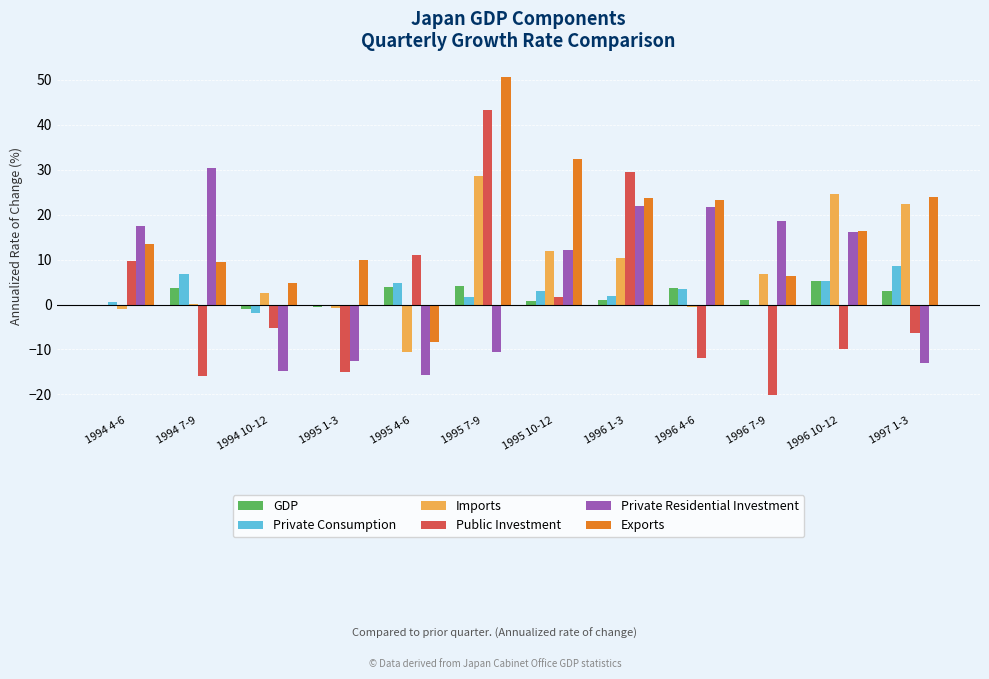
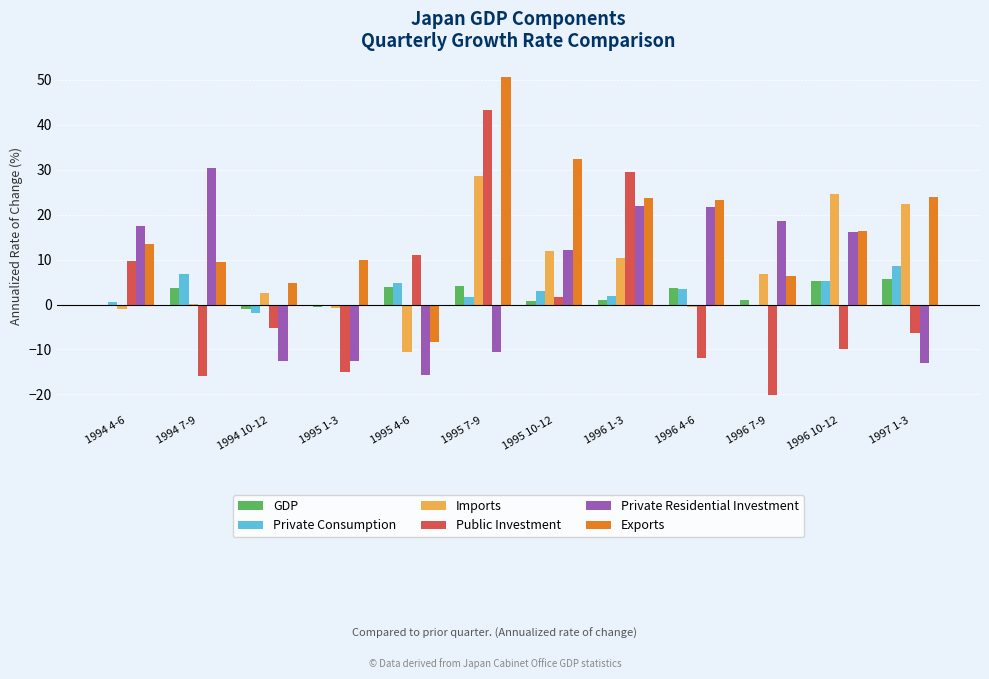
Private Residential Investment, 1994 10-12: -15 -> -13
GDP, 1997 1-3: 3 -> 6
